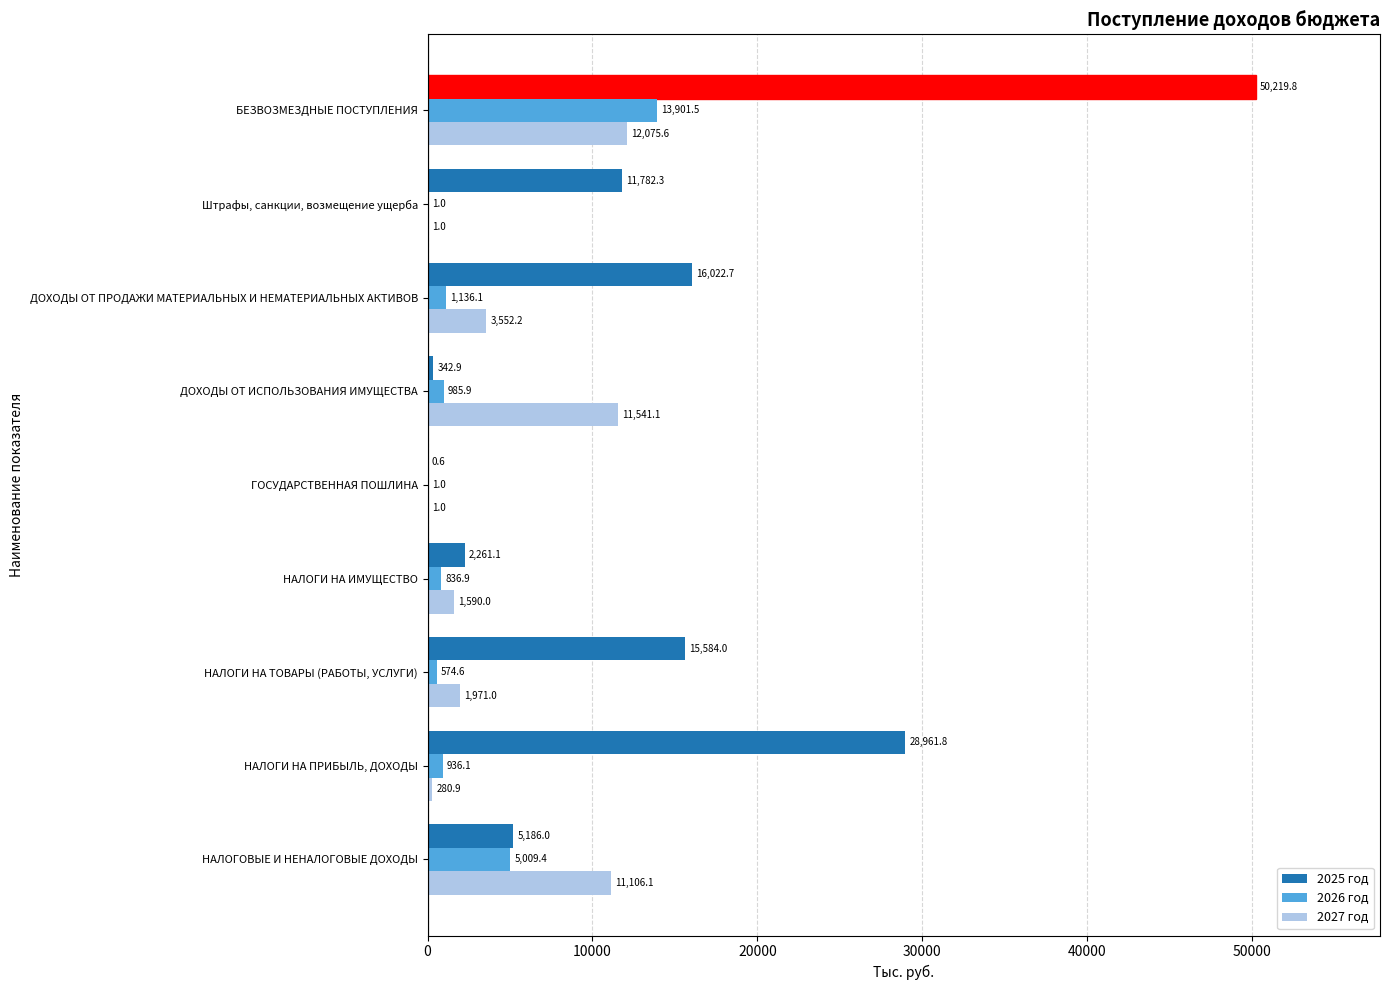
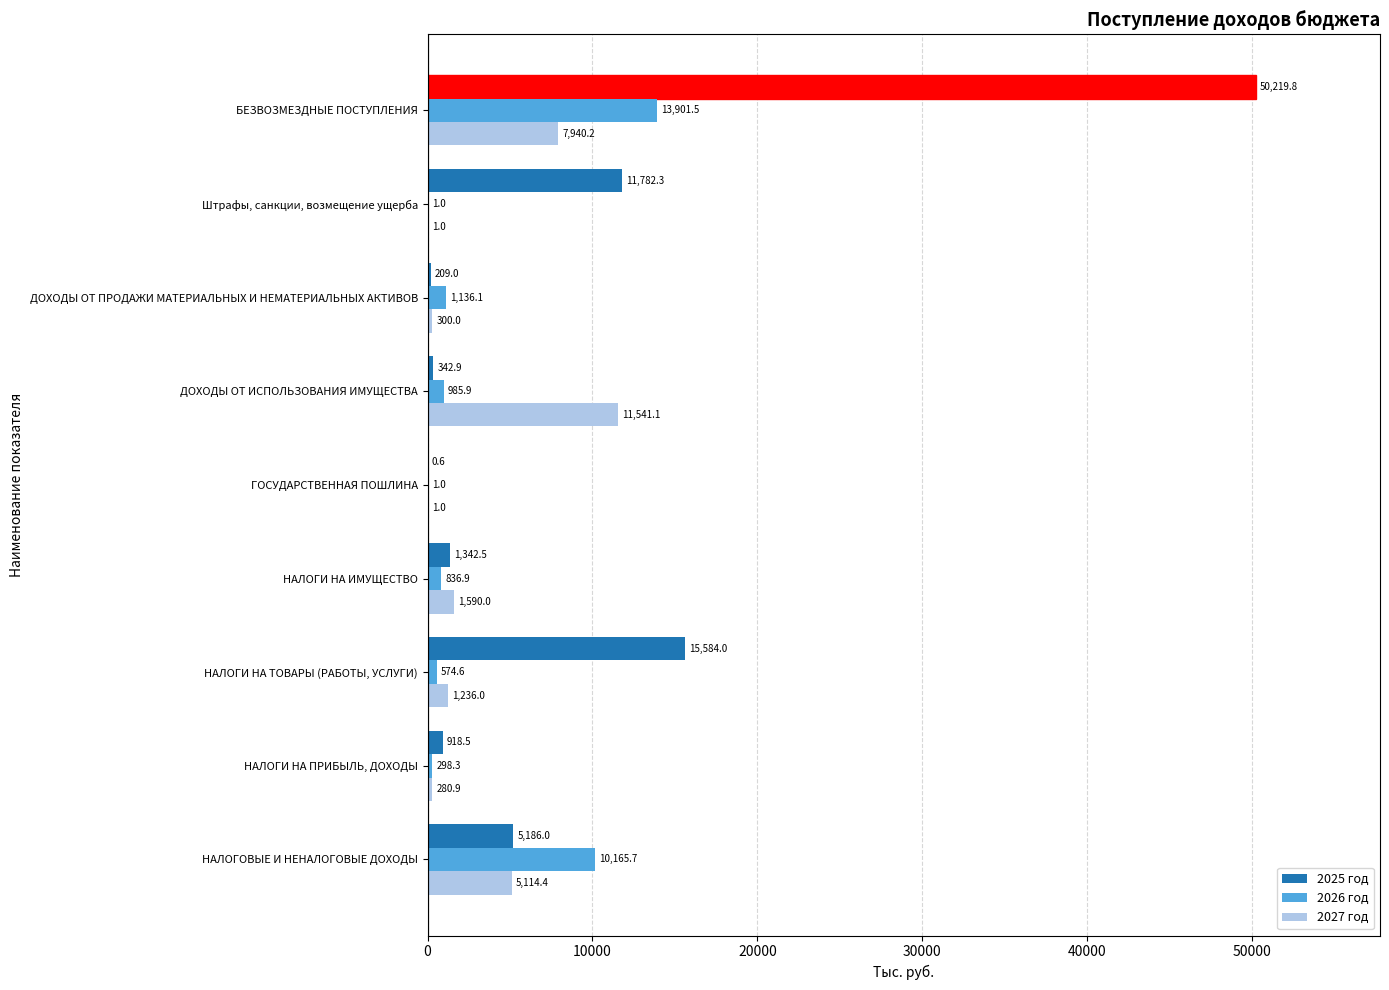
2027 год, БЕЗВОЗМЕЗДНЫЕ ПОСТУПЛЕНИЯ: 12,075.6 -> 7,940.2
2025 год, ДОХОДЫ ОТ ПРОДАЖИ МАТЕРИАЛЬНЫХ И НЕМАТЕРИАЛЬНЫХ АКТИВОВ: 16,022.7 -> 209.0
2027 год, ДОХОДЫ ОТ ПРОДАЖИ МАТЕРИАЛЬНЫХ И НЕМАТЕРИАЛЬНЫХ АКТИВОВ: 3,552.2 -> 300.0
2025 год, НАЛОГИ НА ИМУЩЕСТВО: 2,261.1 -> 1,342.5
2027 год, НАЛОГИ НА ТОВАРЫ (РАБОТЫ, УСЛУГИ): 1,971.0 -> 1,236.0
2025 год, НАЛОГИ НА ПРИБЫЛЬ, ДОХОДЫ: 28,961.8 -> 918.5
2026 год, НАЛОГИ НА ПРИБЫЛЬ, ДОХОДЫ: 936.1 -> 298.3
2026 год, НАЛОГОВЫЕ И НЕНАЛОГОВЫЕ ДОХОДЫ: 5,009.4 -> 10,165.7
2027 год, НАЛОГОВЫЕ И НЕНАЛОГОВЫЕ ДОХОДЫ: 11,106.1 -> 5,114.4
